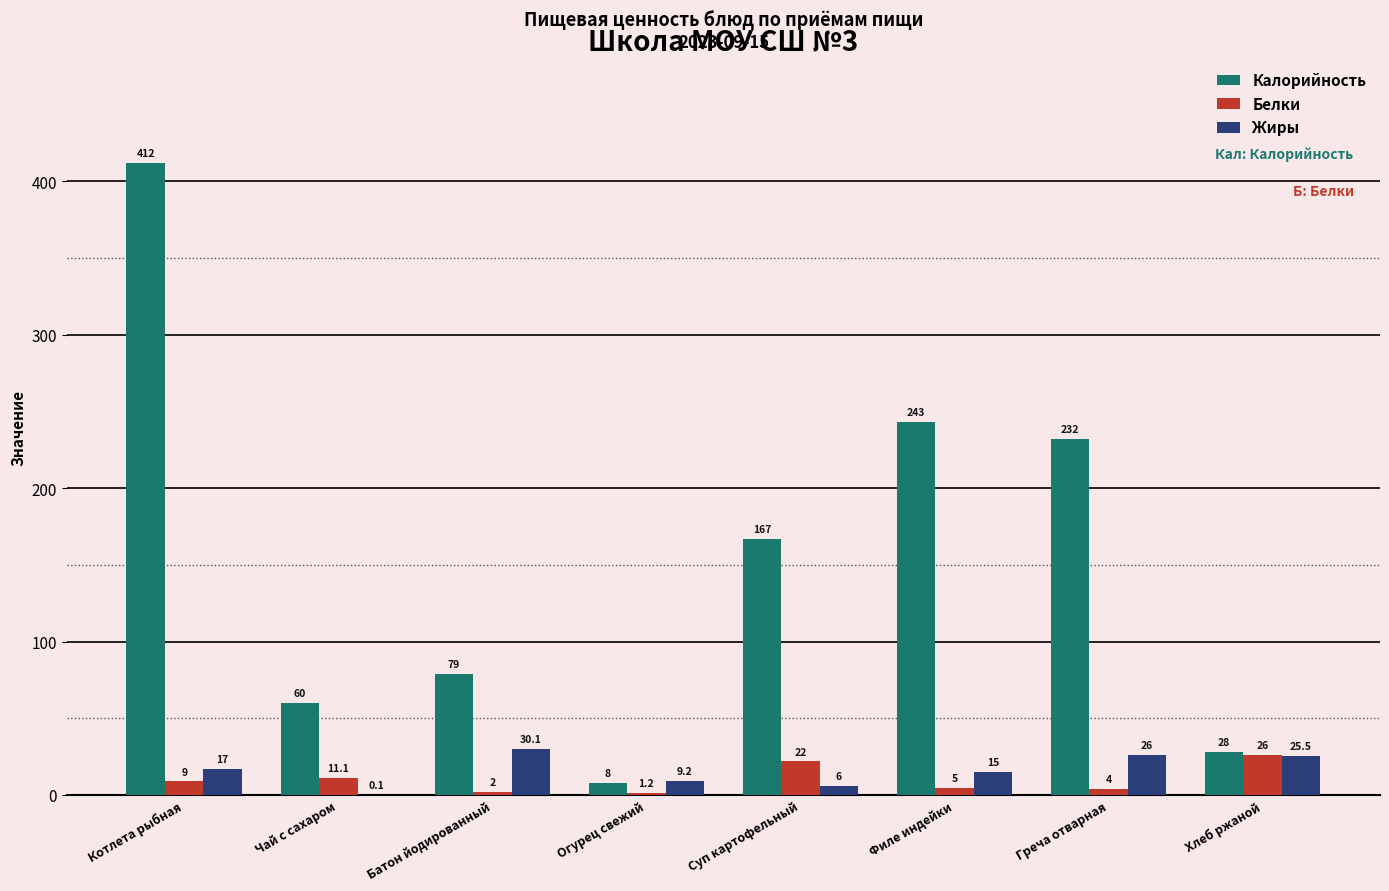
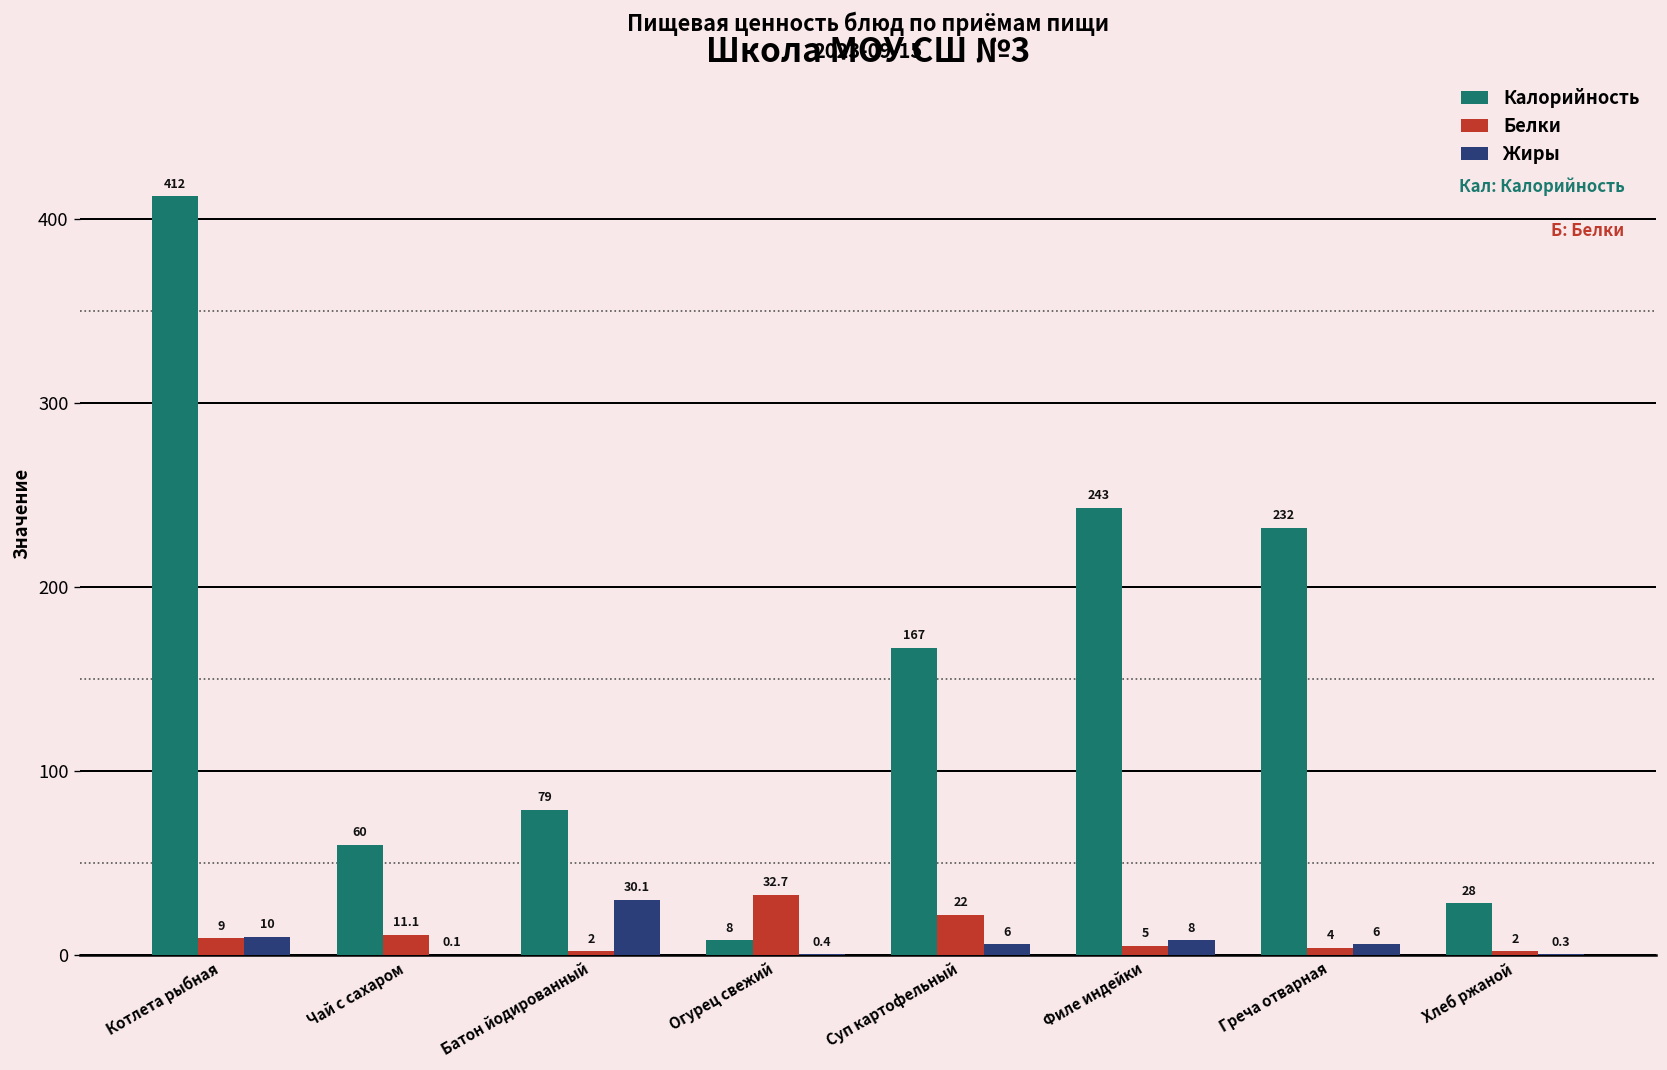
Жиры, Котлета рыбная: 17 -> 10
Белки, Огурец свежий: 1.2 -> 32.7
Жиры, Огурец свежий: 9.2 -> 0.4
Жиры, Филе индейки: 15 -> 8
Жиры, Греча отварная: 26 -> 6
Белки, Хлеб ржаной: 26 -> 2
Жиры, Хлеб ржаной: 25.5 -> 0.3
